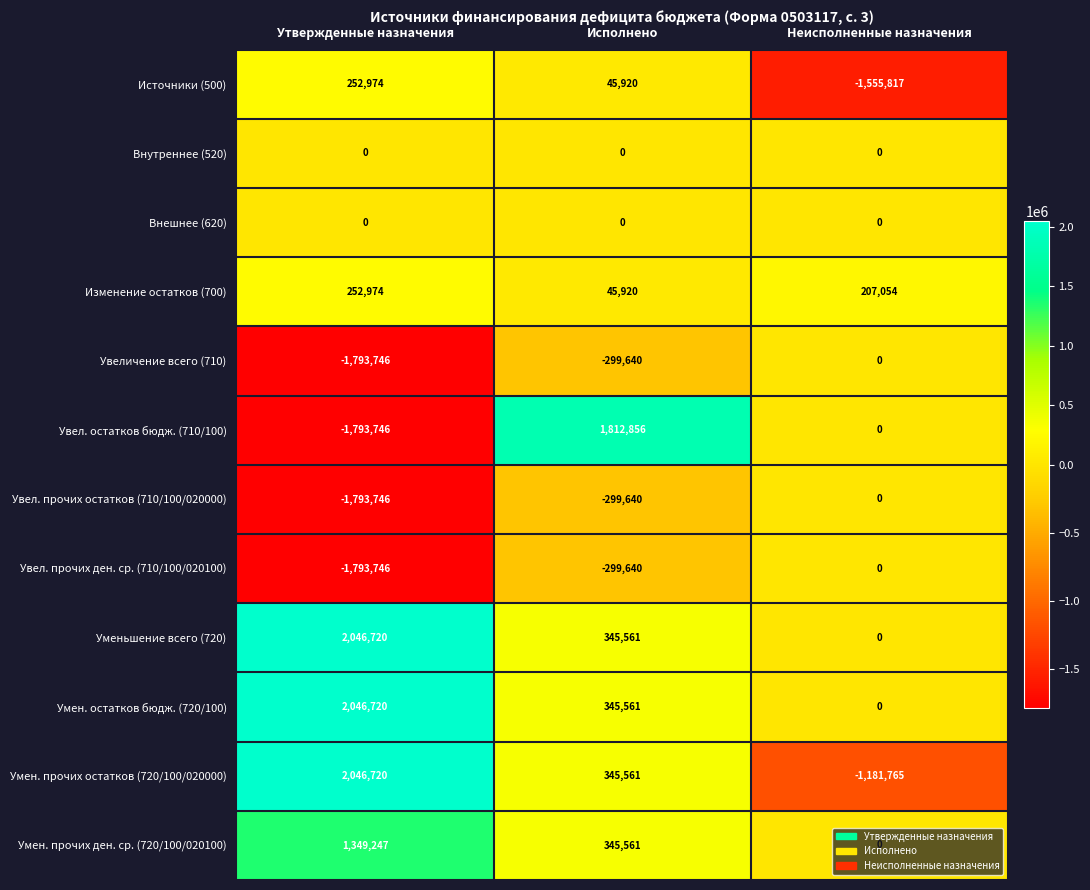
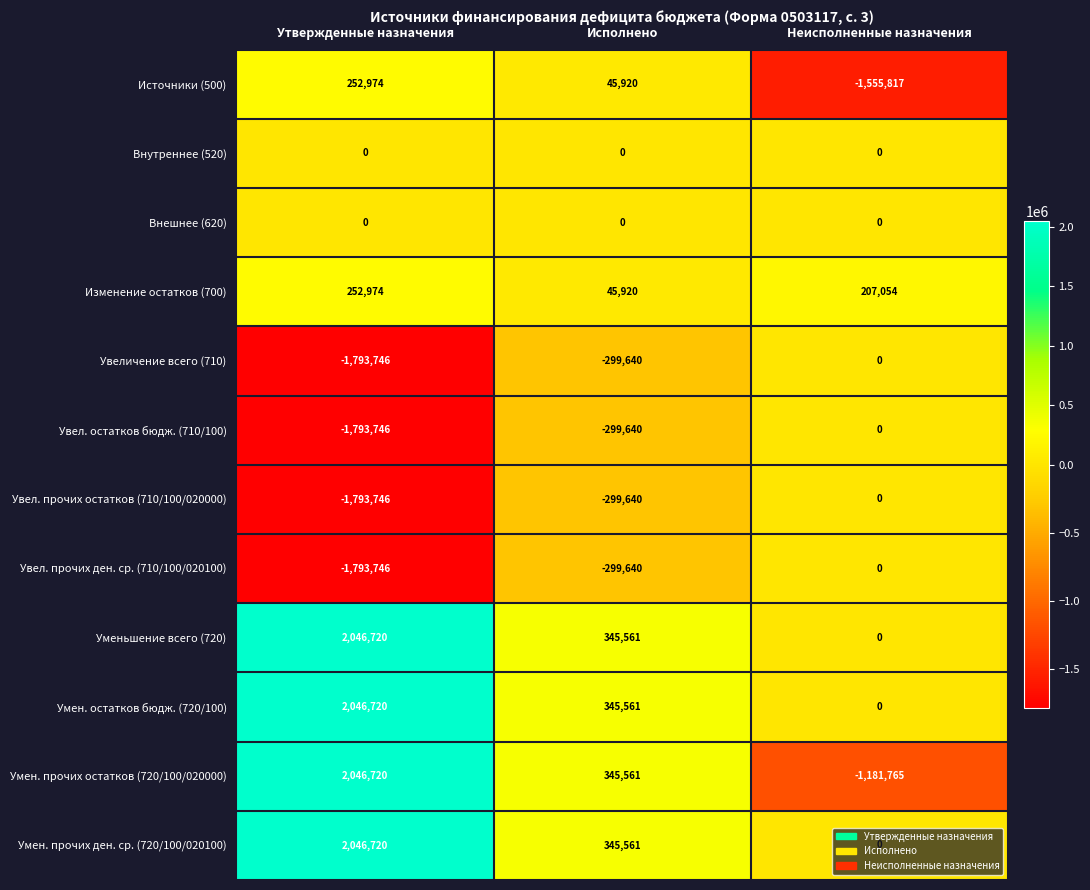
Увел. остатков бюдж. (710/100), Исполнено: 1,812,856 -> -299,640
Умен. прочих ден. ср. (720/100/020100), Утвержденные назначения: 1,349,247 -> 2,046,720
